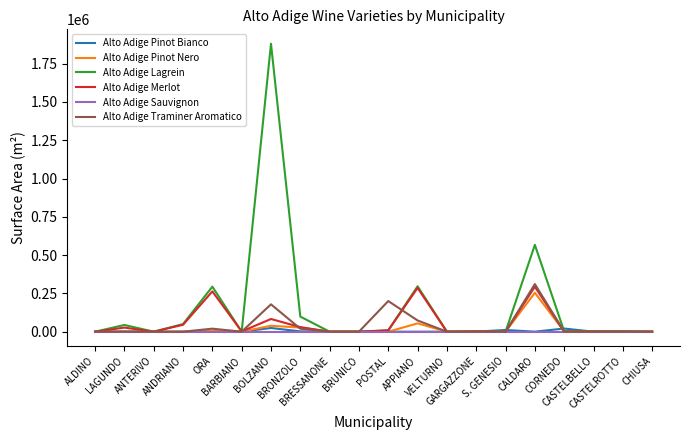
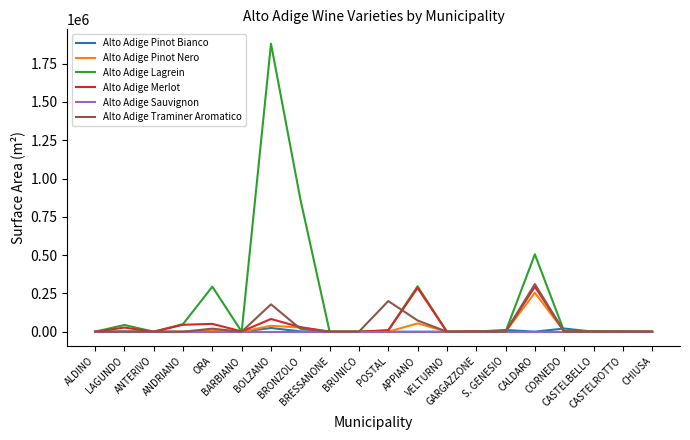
Alto Adige Merlot, ORA: 260000 -> 50000
Alto Adige Lagrein, BRONZOLO: 100000 -> 870000
Alto Adige Lagrein, CALDARO: 570000 -> 500000
